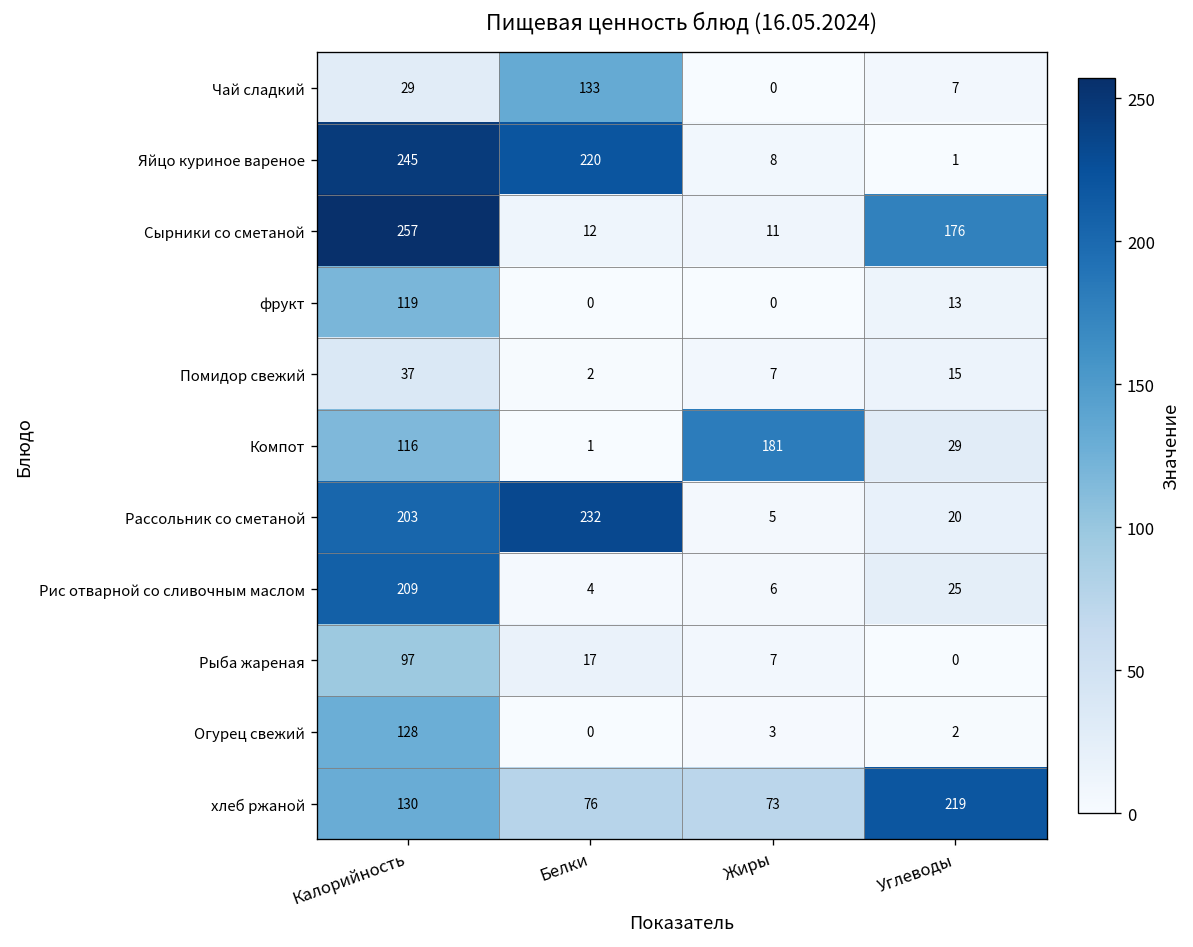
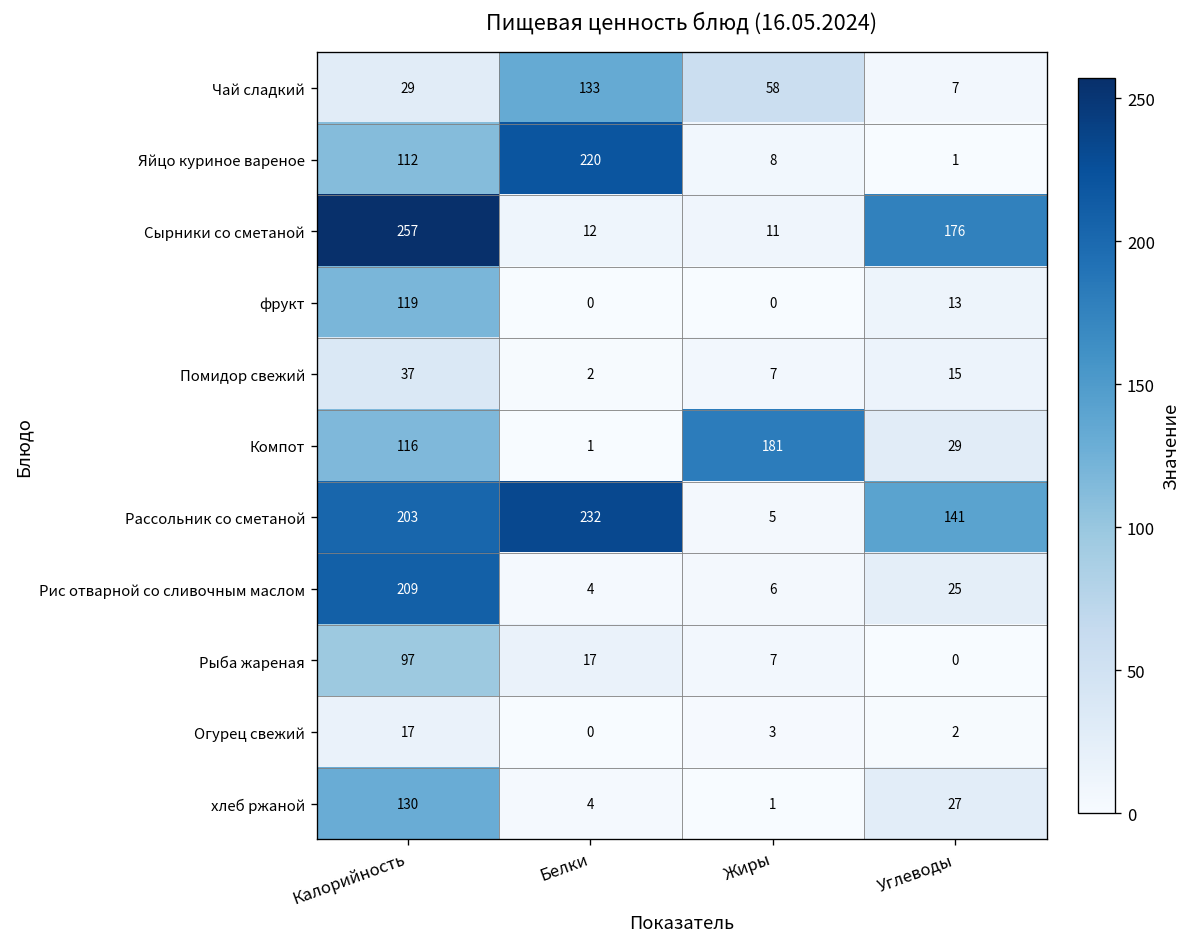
Чай сладкий, Жиры: 0 -> 58
Яйцо куриное вареное, Калорийность: 245 -> 112
Рассольник со сметаной, Углеводы: 20 -> 141
Огурец свежий, Калорийность: 128 -> 17
хлеб ржаной, Белки: 76 -> 4
хлеб ржаной, Жиры: 73 -> 1
хлеб ржаной, Углеводы: 219 -> 27
